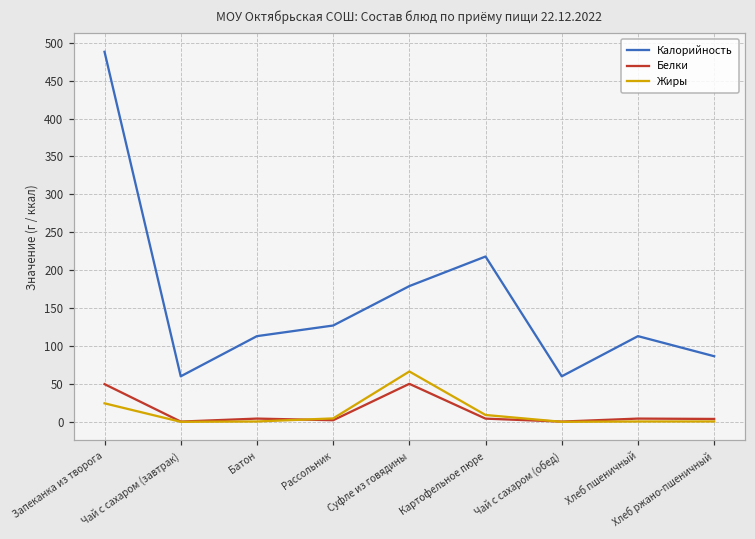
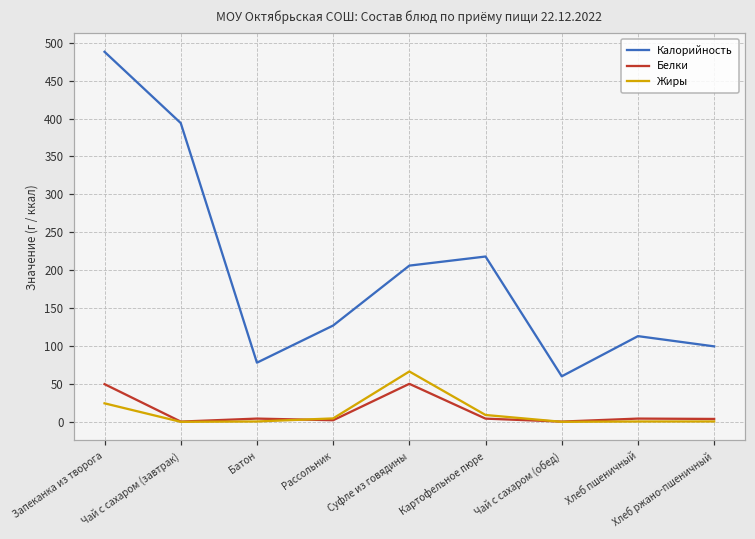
Калорийность, Чай с сахаром (завтрак): 60 -> 390
Калорийность, Батон: 110 -> 80
Калорийность, Суфле из говядины: 180 -> 210
Калорийность, Хлеб ржано-пшеничный: 90 -> 100
